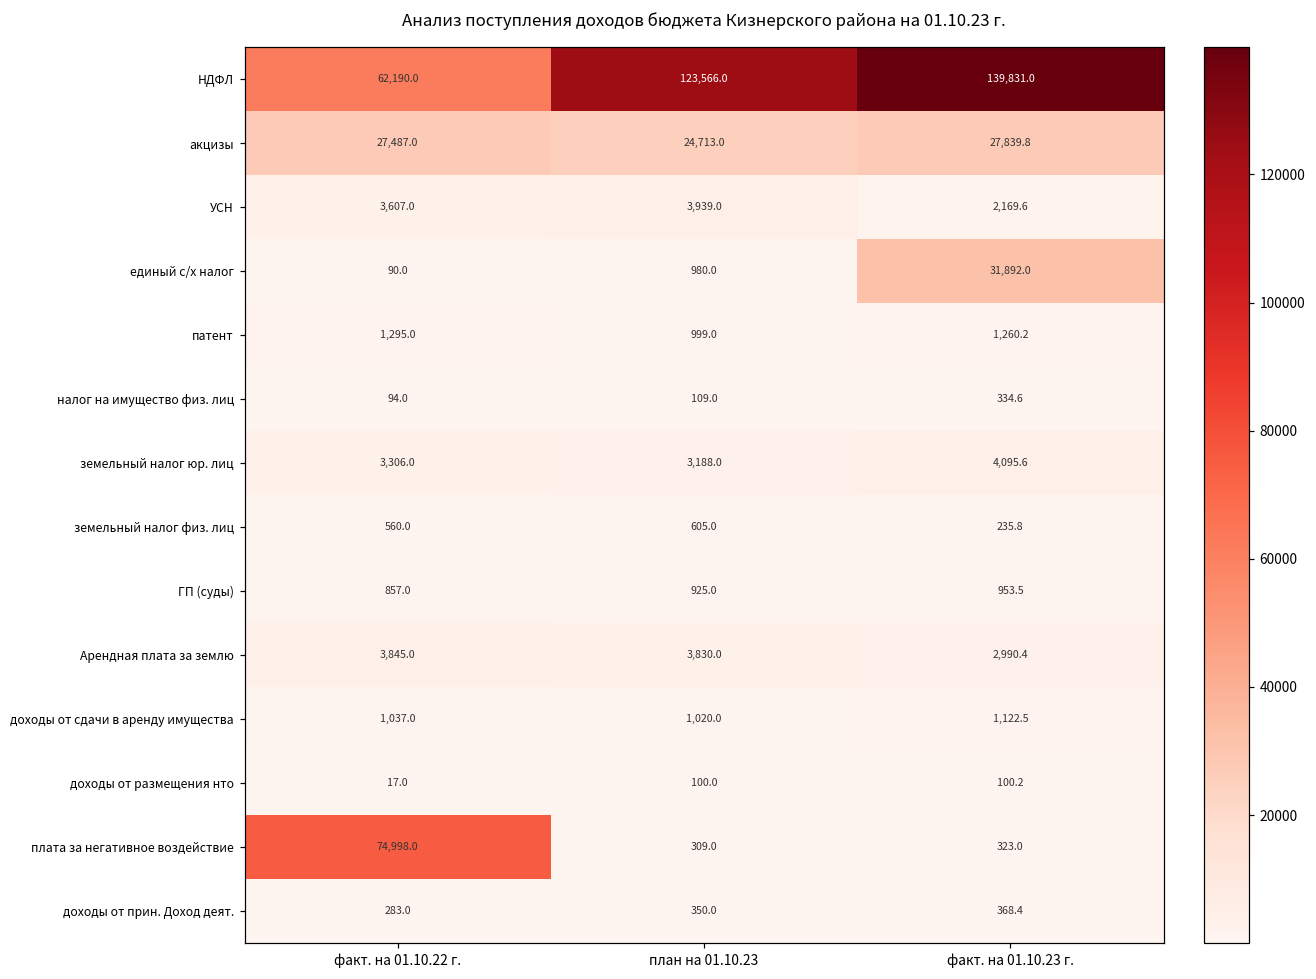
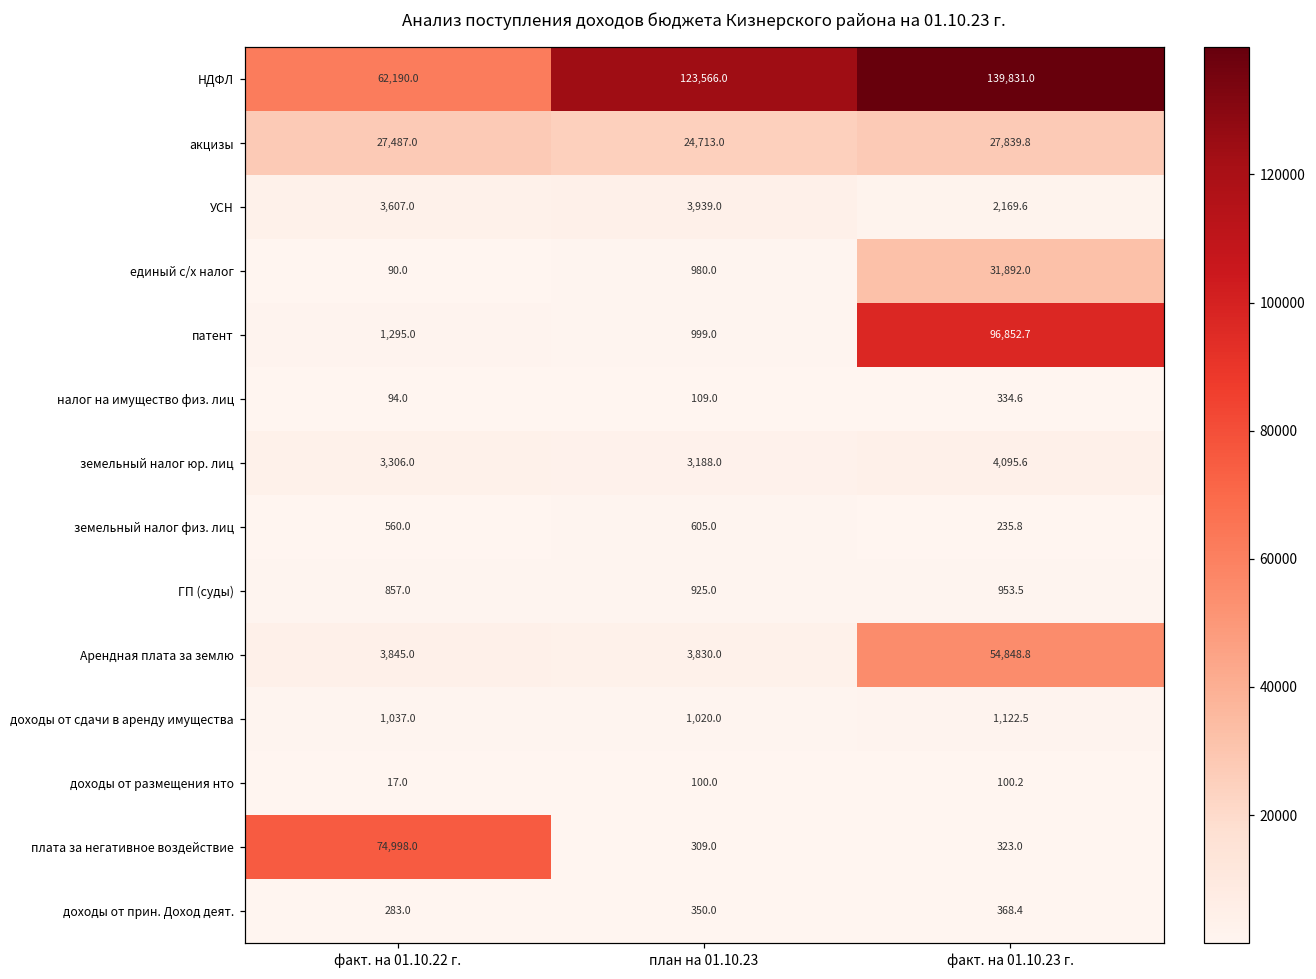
патент, факт. на 01.10.23 г.: 1,260.2 -> 96,852.7
Арендная плата за землю, факт. на 01.10.23 г.: 2,990.4 -> 54,848.8
